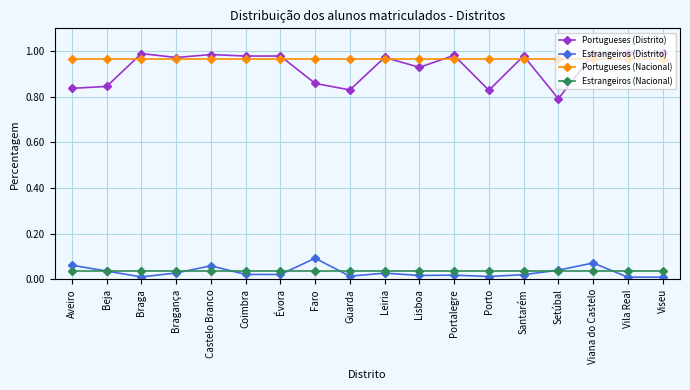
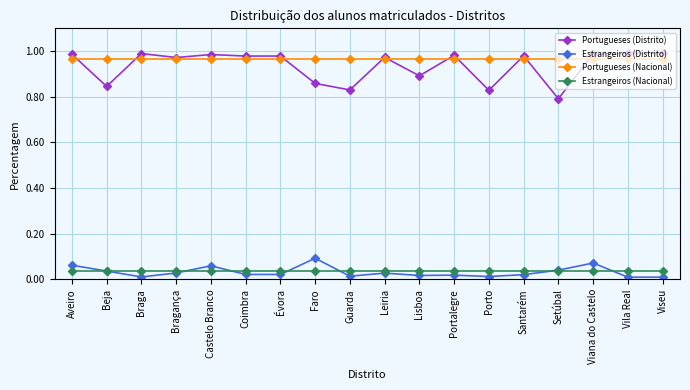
Portugueses (Distrito), Aveiro: 0.84 -> 0.99
Portugueses (Distrito), Lisboa: 0.93 -> 0.89
